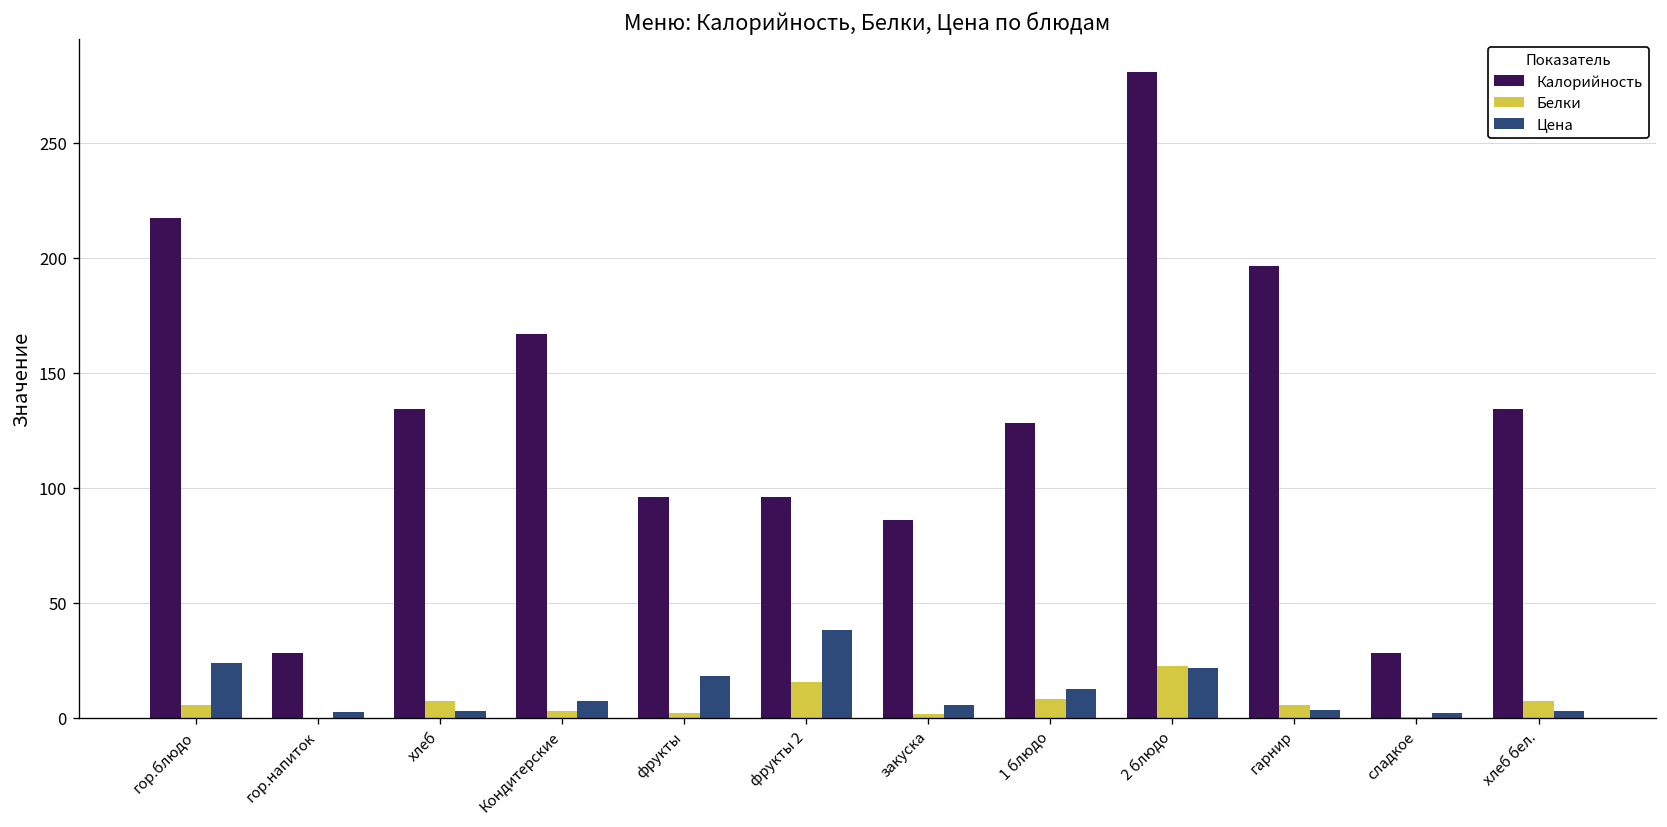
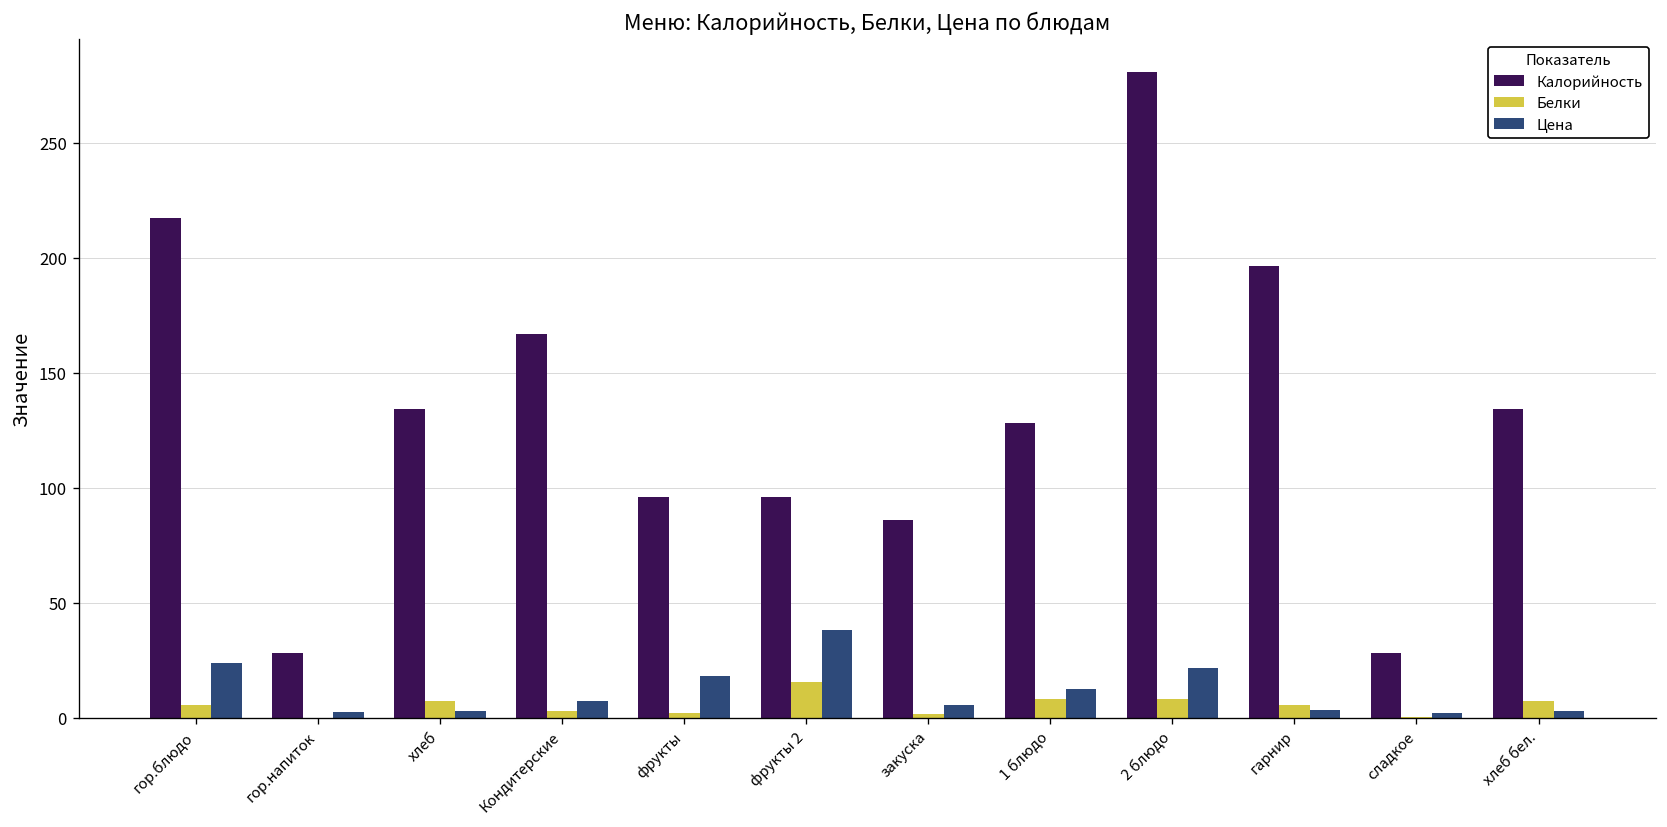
Белки, 2 блюдо: 22 -> 8
